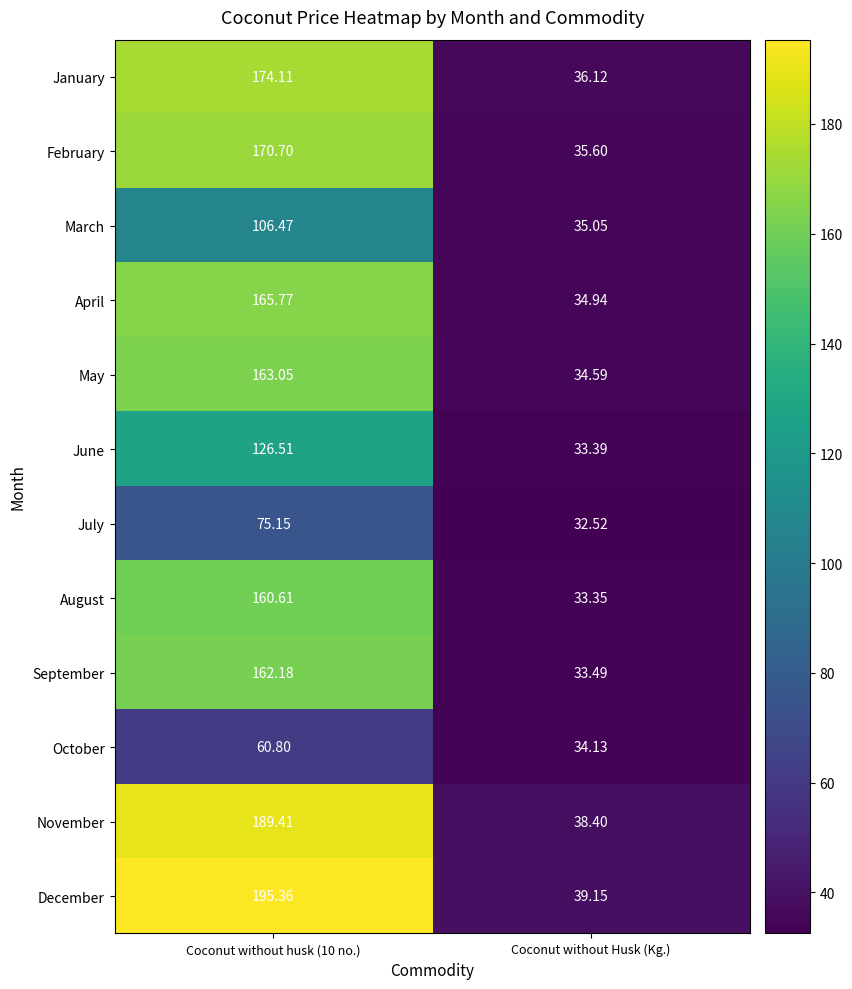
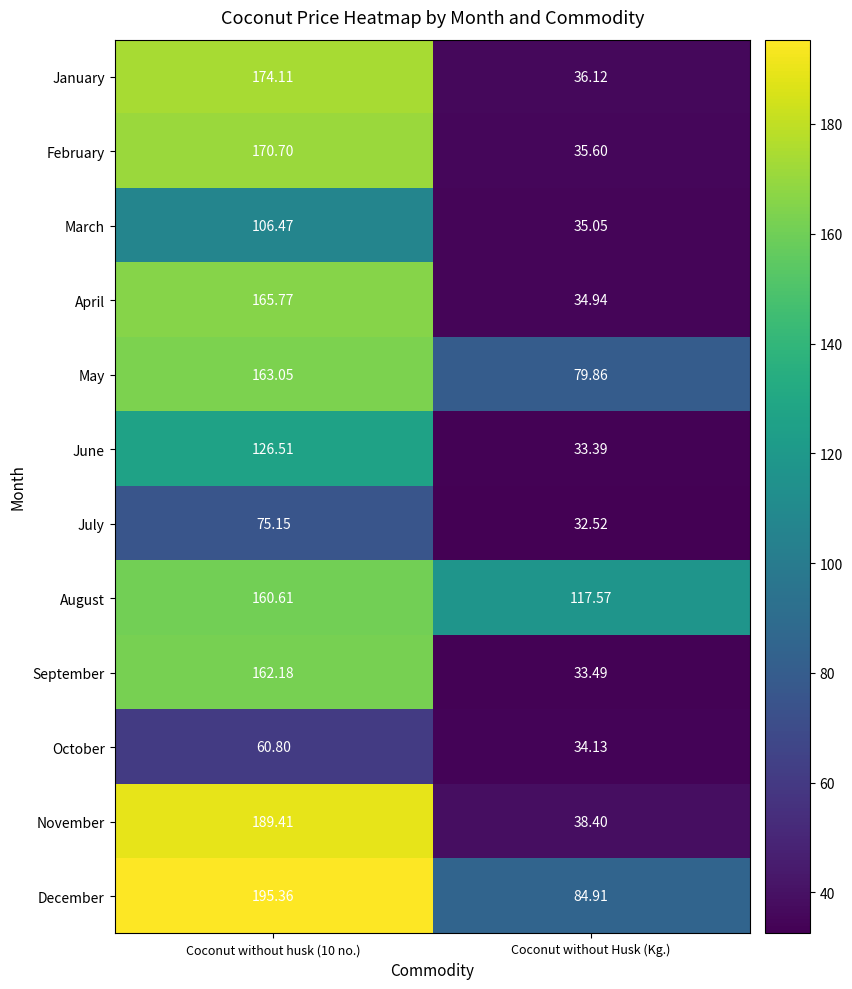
May, Coconut without Husk (Kg.): 34.59 -> 79.86
August, Coconut without Husk (Kg.): 33.35 -> 117.57
December, Coconut without Husk (Kg.): 39.15 -> 84.91
